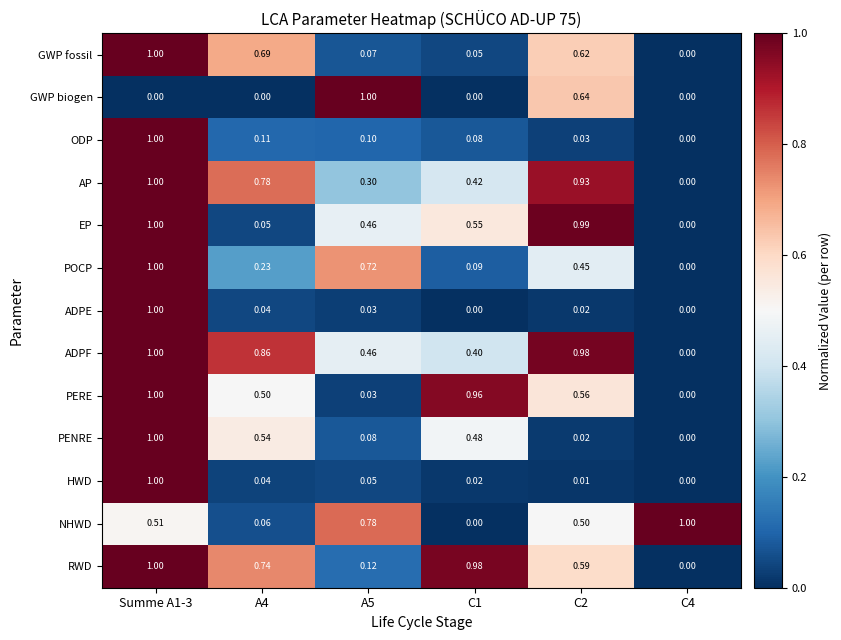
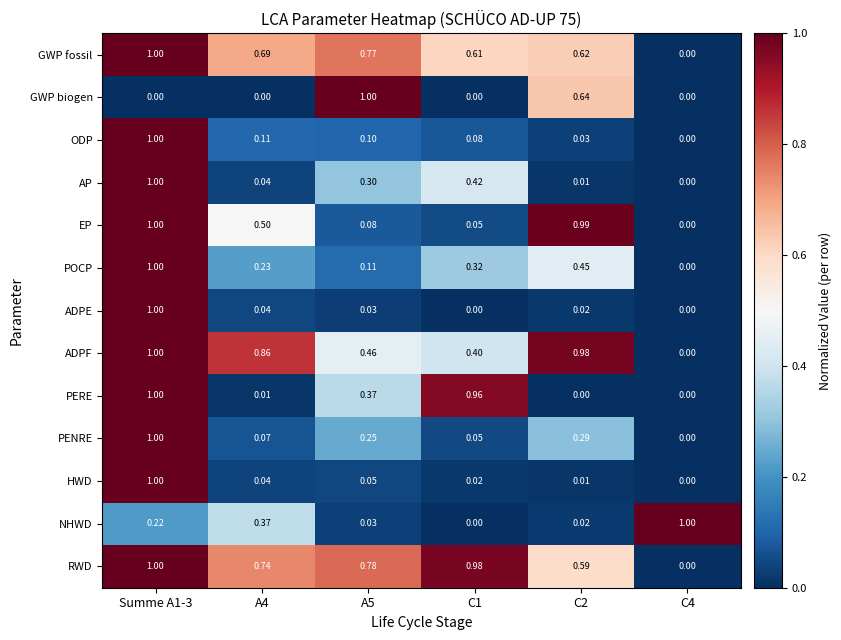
GWP fossil, A5: 0.07 -> 0.77
GWP fossil, C1: 0.05 -> 0.61
AP, A4: 0.78 -> 0.04
AP, C2: 0.93 -> 0.01
EP, A4: 0.05 -> 0.50
EP, A5: 0.46 -> 0.08
EP, C1: 0.55 -> 0.05
POCP, A5: 0.72 -> 0.11
POCP, C1: 0.09 -> 0.32
PERE, A4: 0.50 -> 0.01
PERE, A5: 0.03 -> 0.37
PERE, C2: 0.56 -> 0.00
PENRE, A4: 0.54 -> 0.07
PENRE, A5: 0.08 -> 0.25
PENRE, C1: 0.48 -> 0.05
PENRE, C2: 0.02 -> 0.29
NHWD, Summe A1-3: 0.51 -> 0.22
NHWD, A4: 0.06 -> 0.37
NHWD, A5: 0.78 -> 0.03
NHWD, C2: 0.50 -> 0.02
RWD, A5: 0.12 -> 0.78
